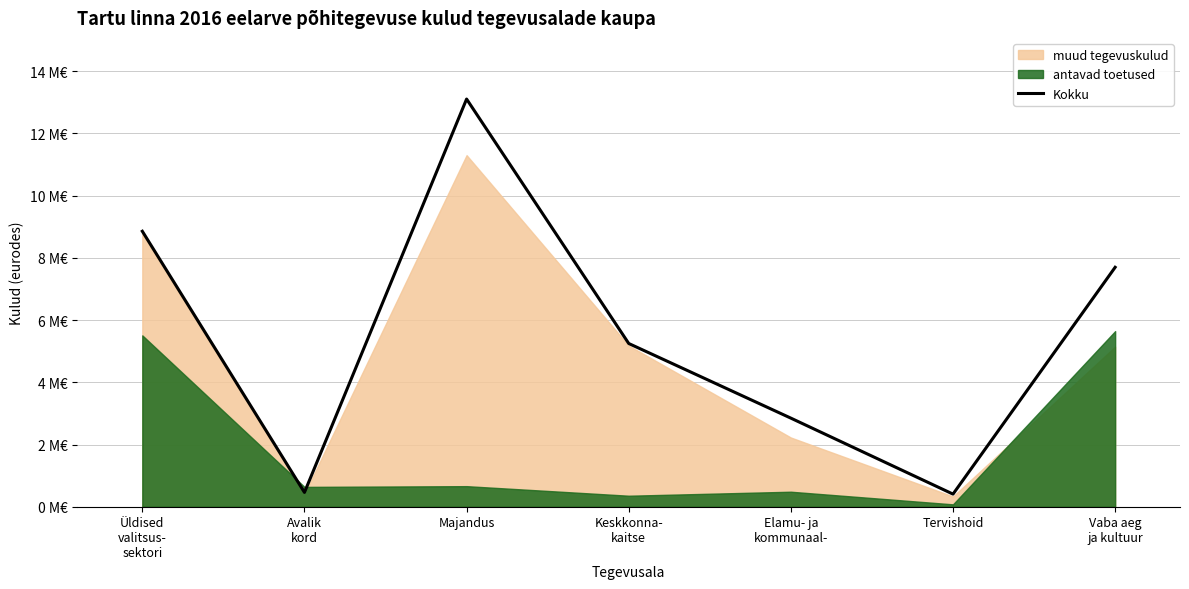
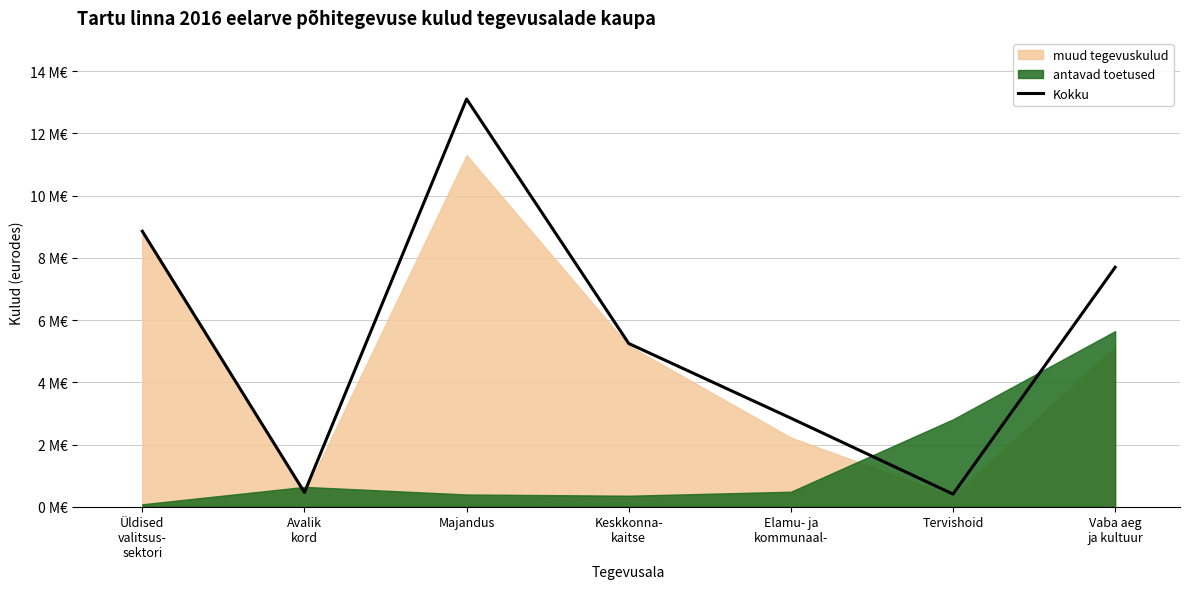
antavad toetused, Üldised valitsus- sektori: 5.5 M€ -> 0.1 M€
antavad toetused, Majandus: 0.7 M€ -> 0.4 M€
antavad toetused, Tervishoid: 0.1 M€ -> 2.8 M€
